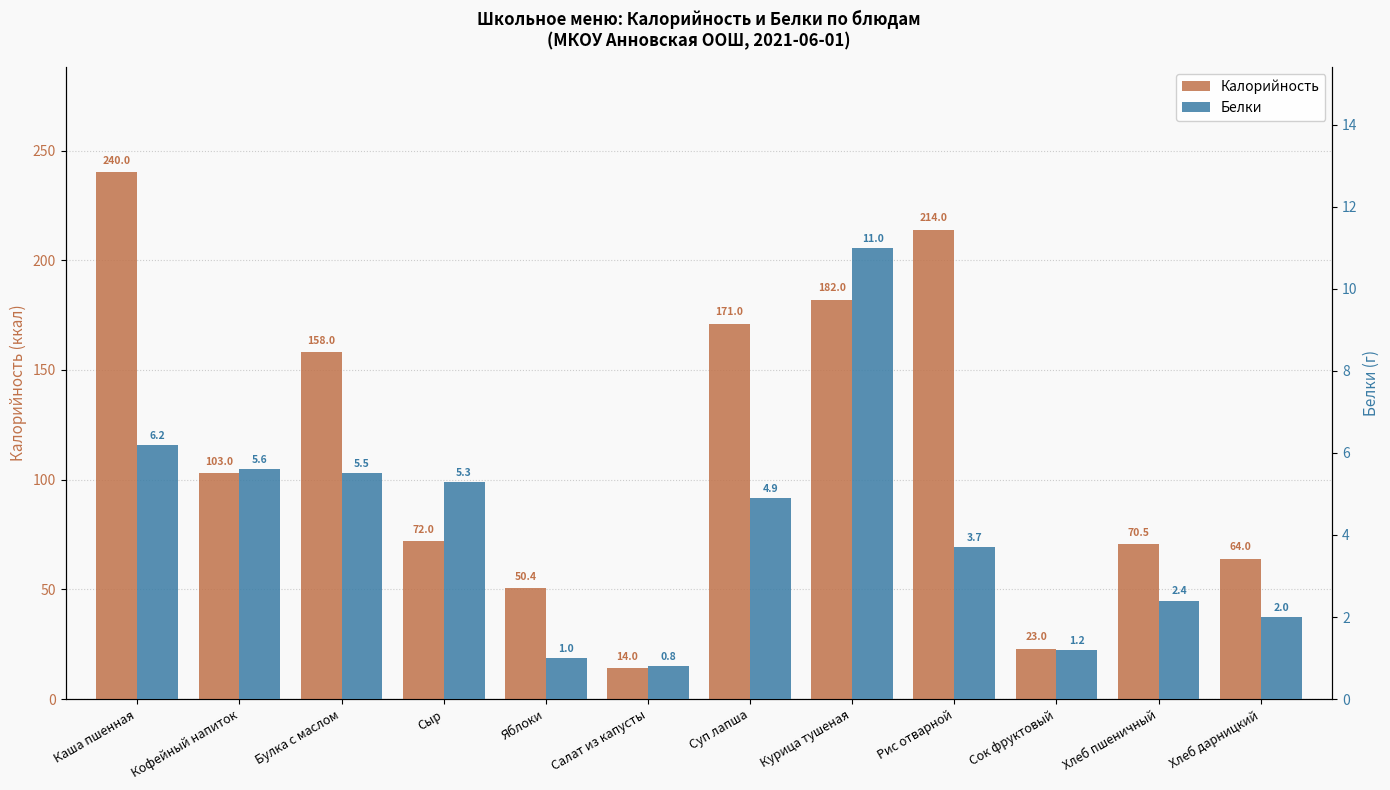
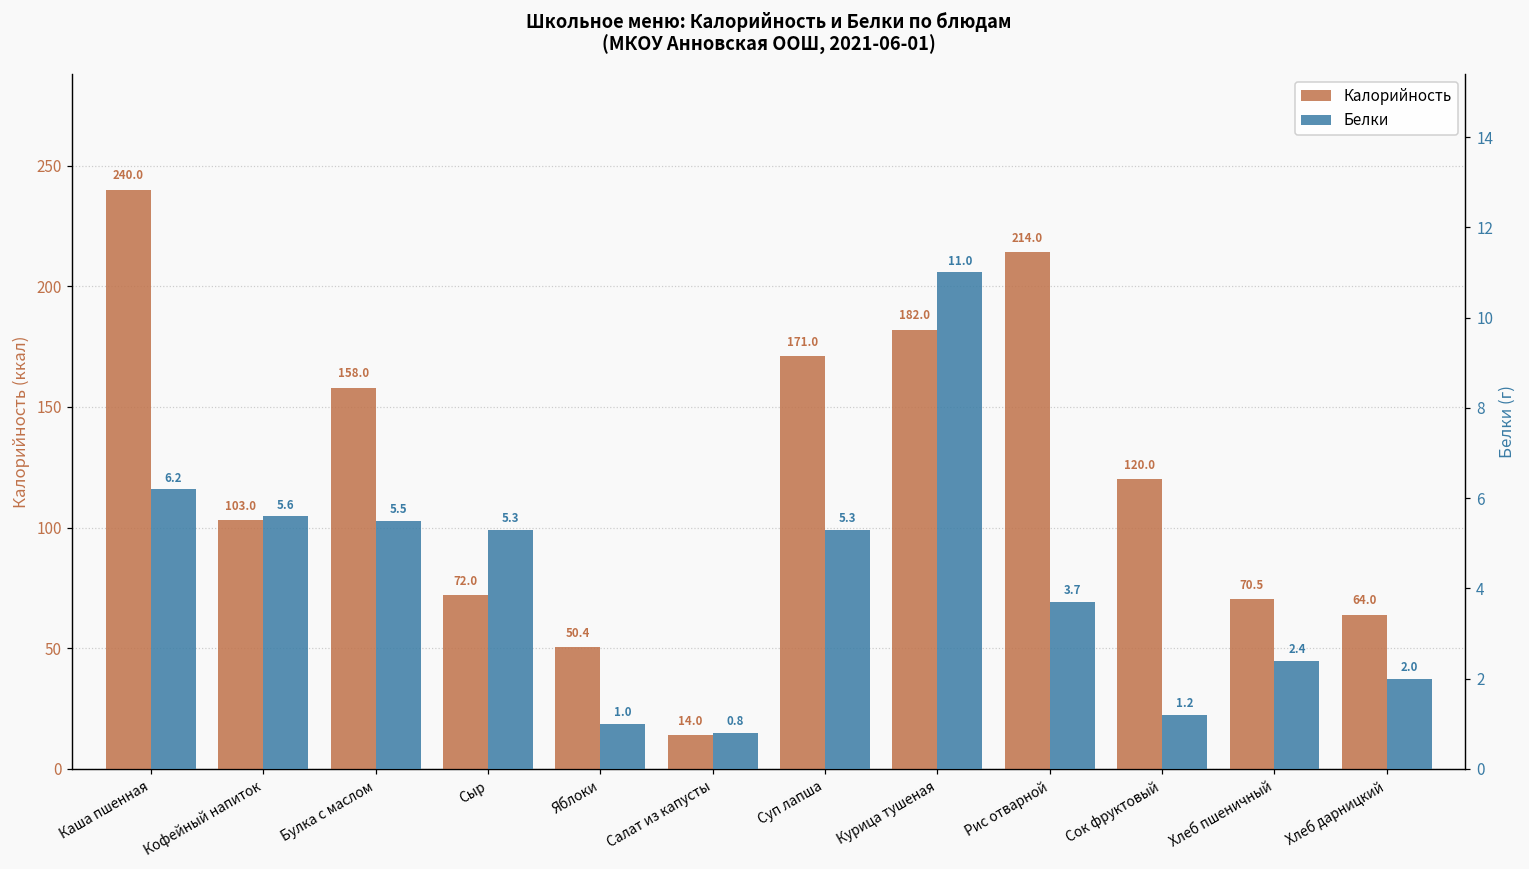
Калорийность, Сок фруктовый: 23.0 -> 120.0
Белки, Суп лапша: 4.9 -> 5.3
